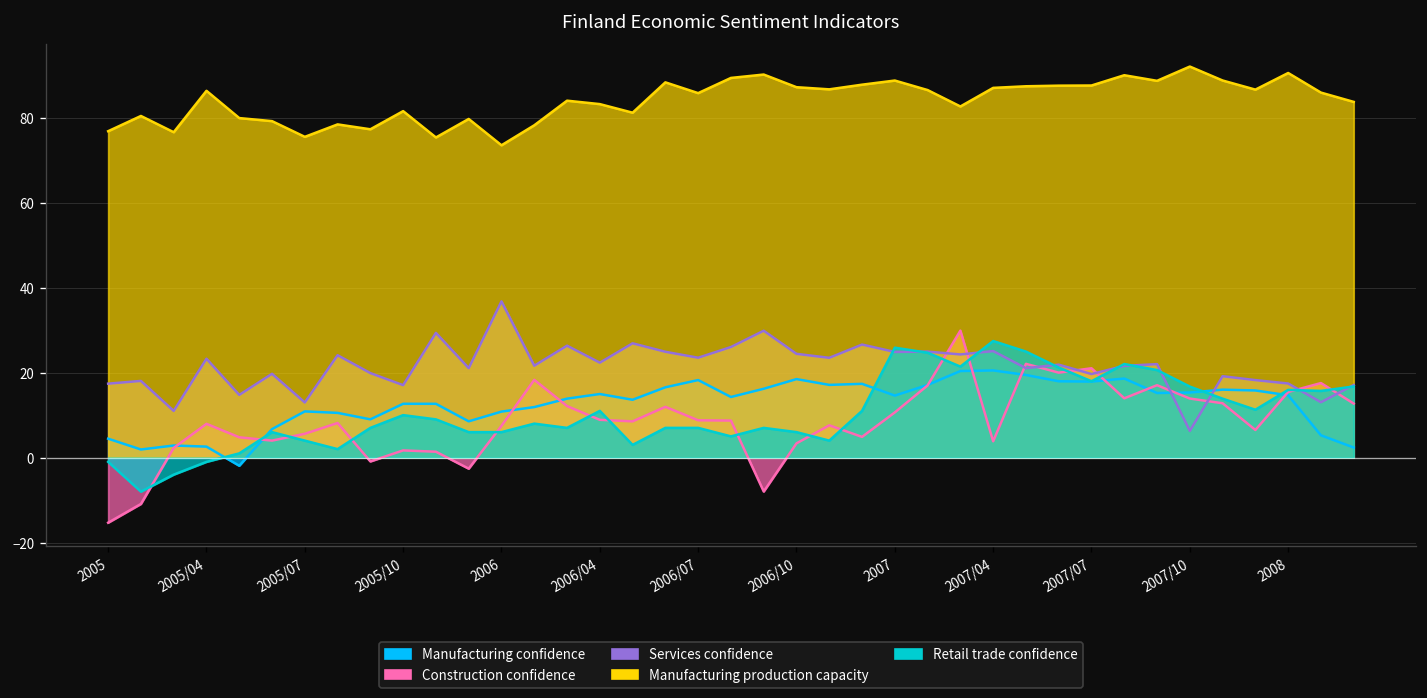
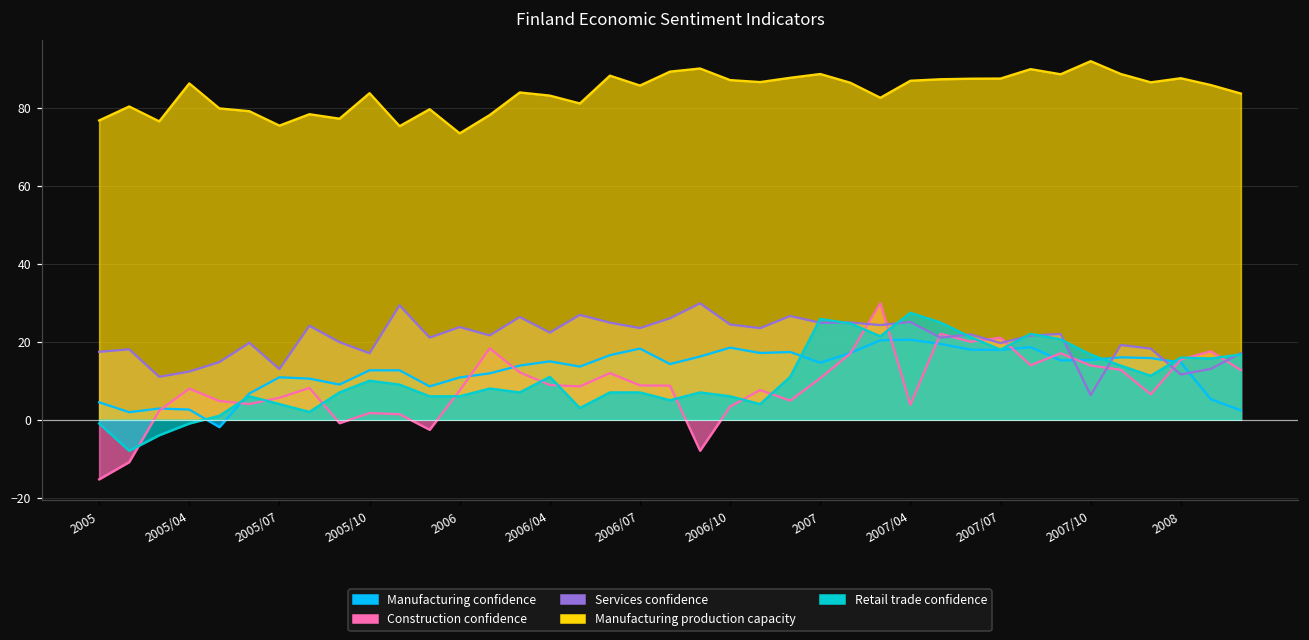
Services confidence, 2005/04: 23 -> 12
Manufacturing production capacity, 2005/10: 82 -> 84
Services confidence, 2006: 37 -> 24
Services confidence, 2008: 17 -> 12
Manufacturing production capacity, 2008: 91 -> 88
